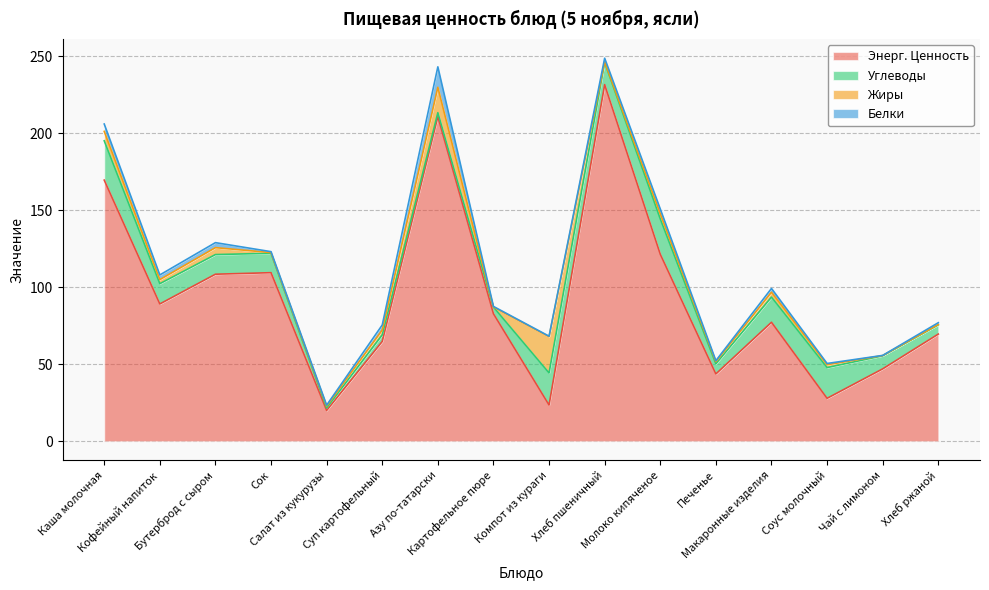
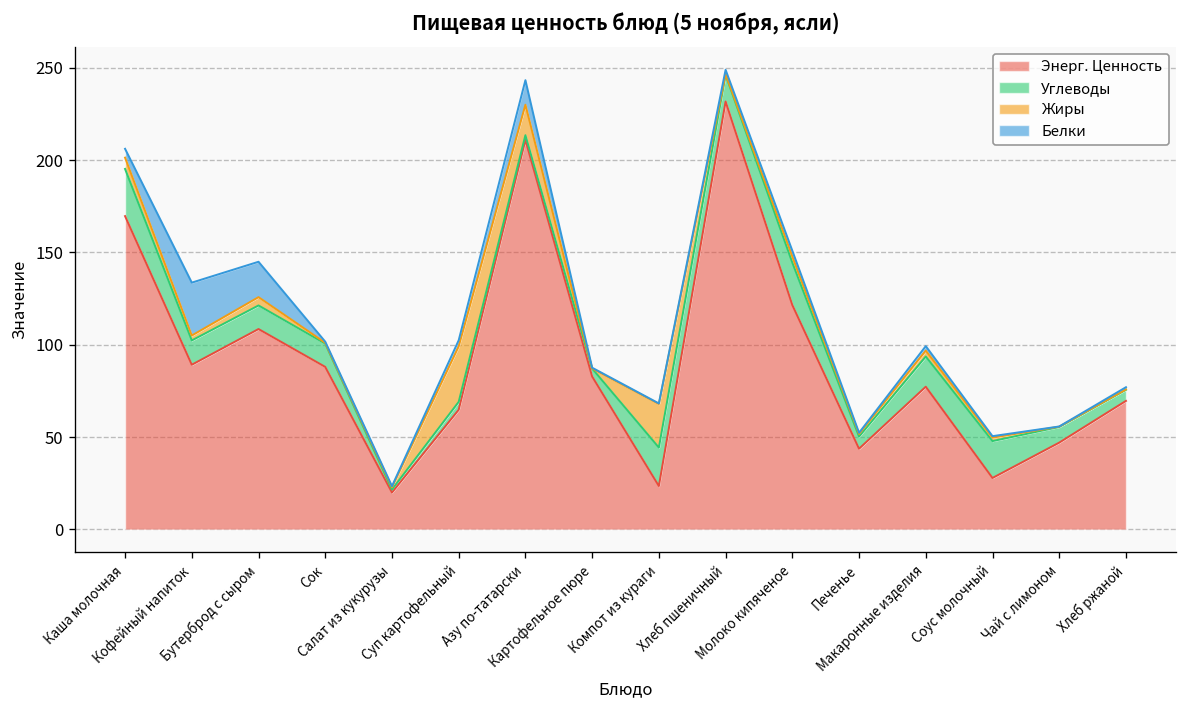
Белки, Кофейный напиток: 3 -> 29
Белки, Бутерброд с сыром: 3 -> 19
Энерг. Ценность, Сок: 110 -> 88
Жиры, Суп картофельный: 3 -> 30
